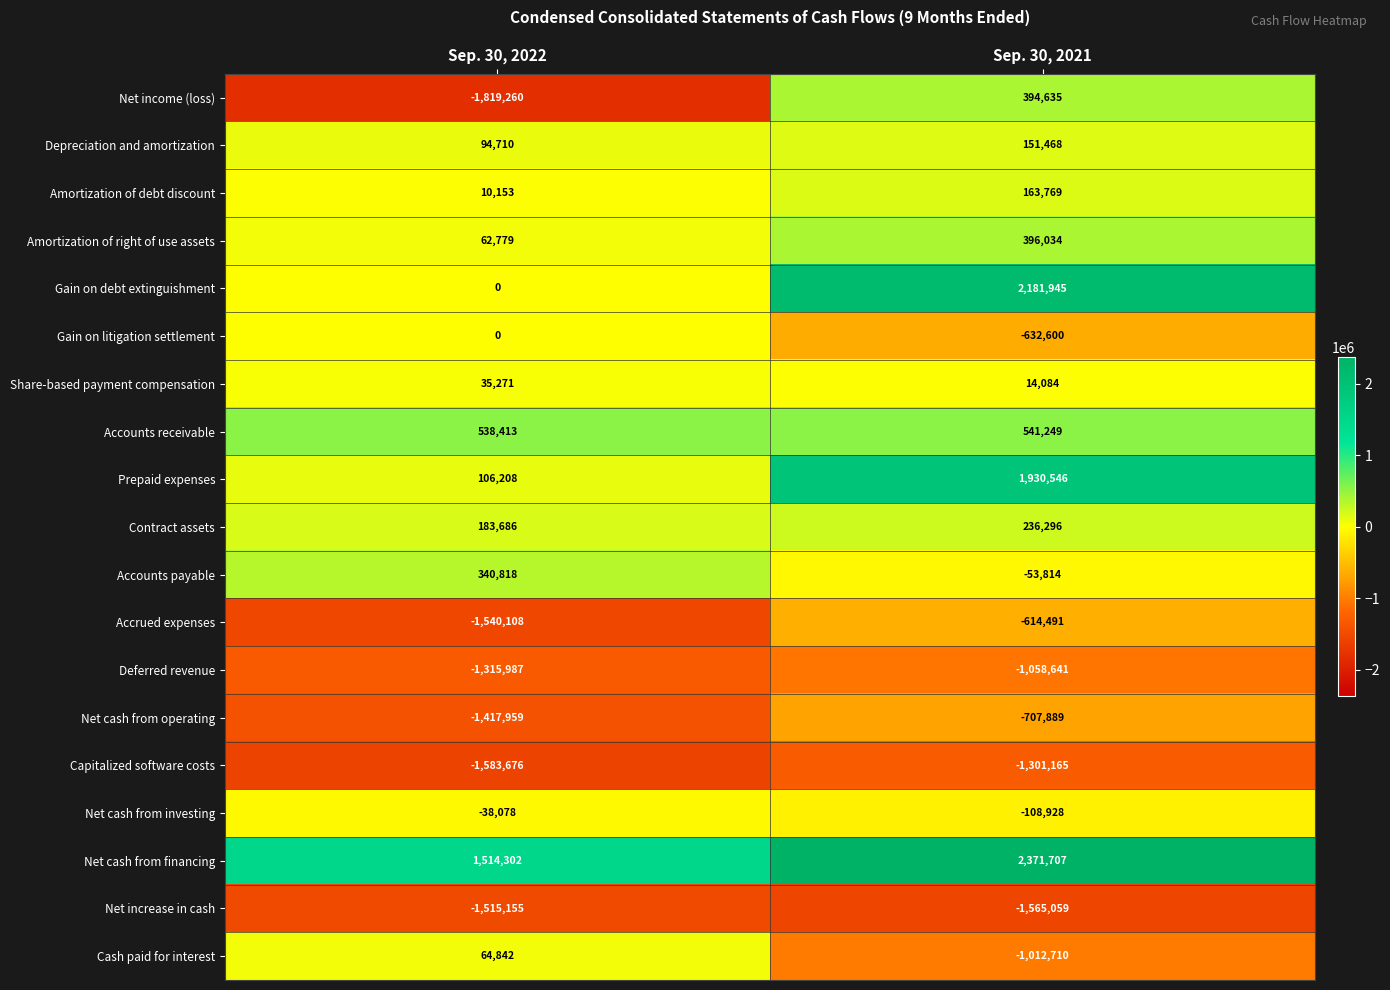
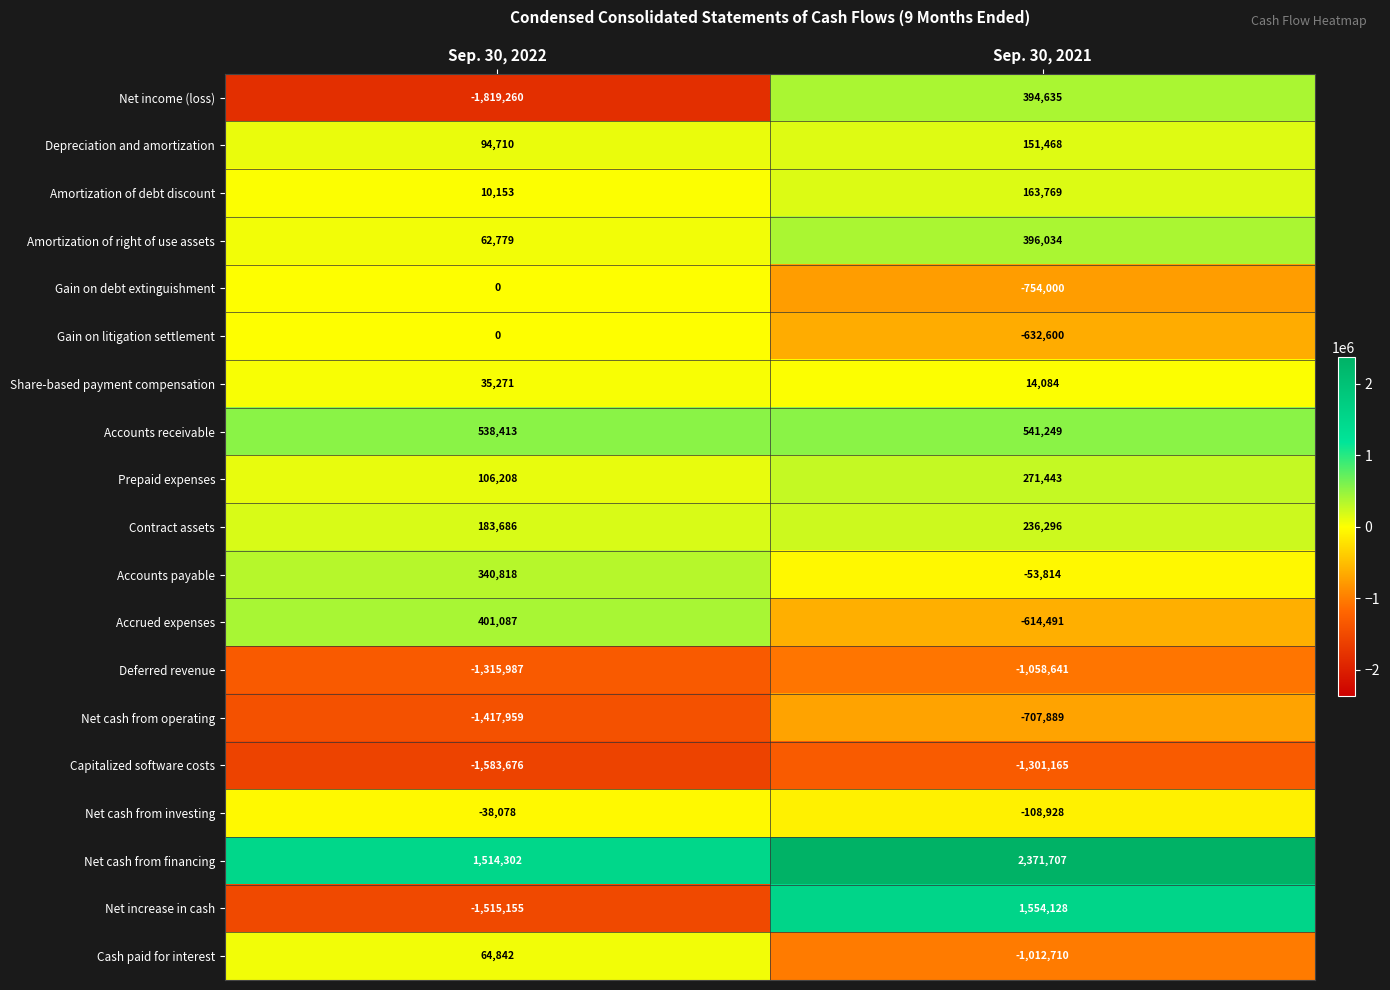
Gain on debt extinguishment, Sep. 30, 2021: 2,181,945 -> -754,000
Prepaid expenses, Sep. 30, 2021: 1,930,546 -> 271,443
Accrued expenses, Sep. 30, 2022: -1,540,108 -> 401,087
Net increase in cash, Sep. 30, 2021: -1,565,059 -> 1,554,128
